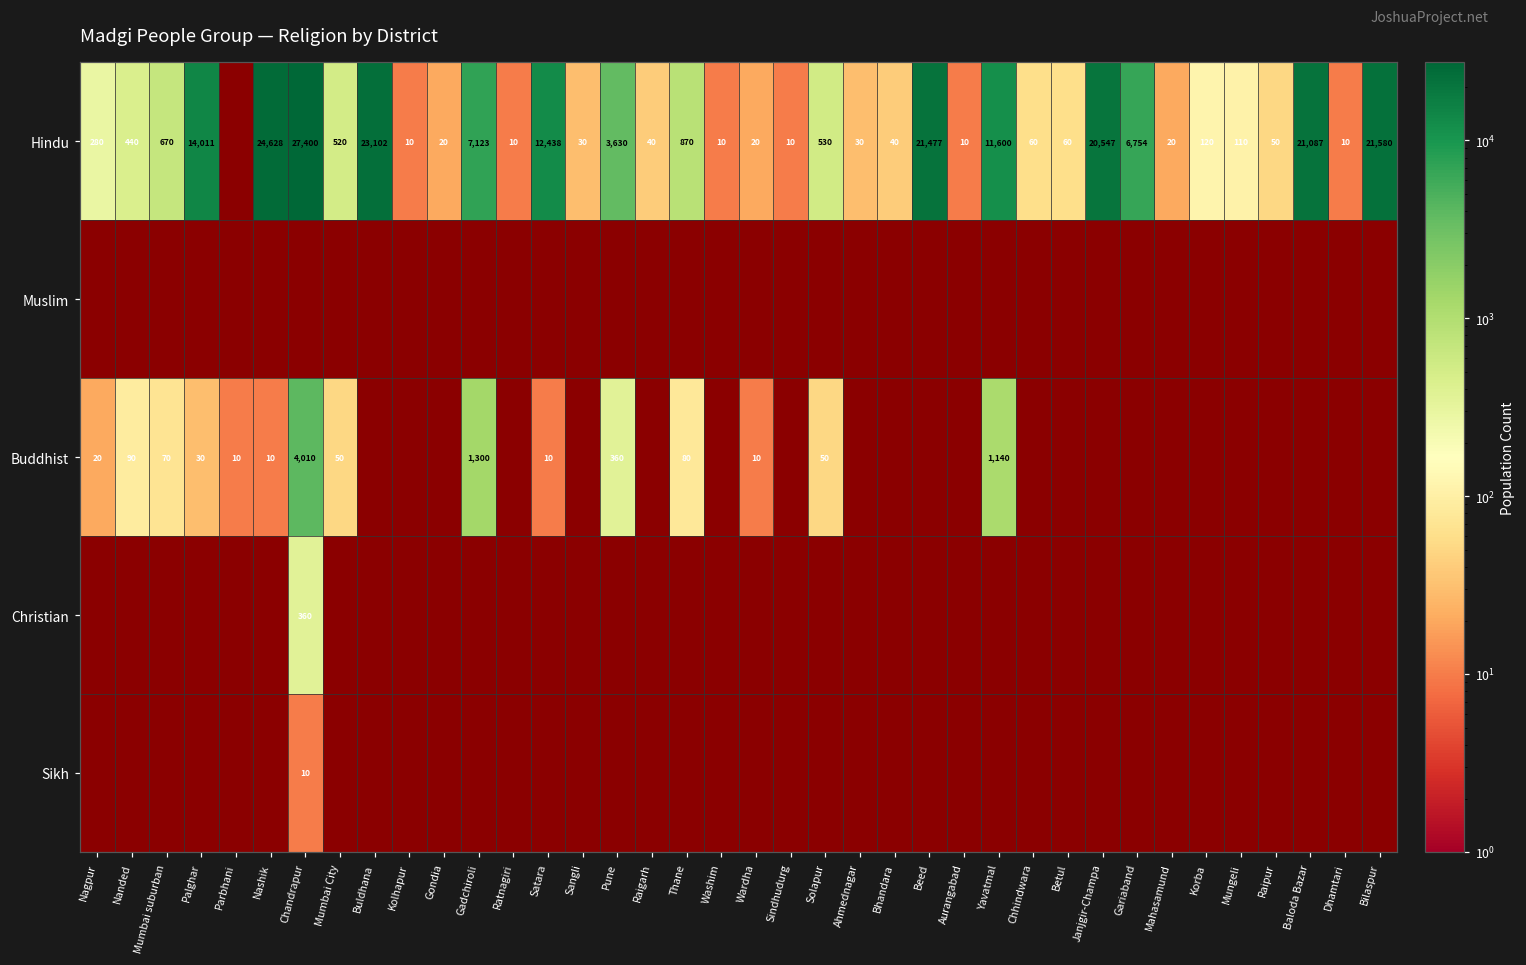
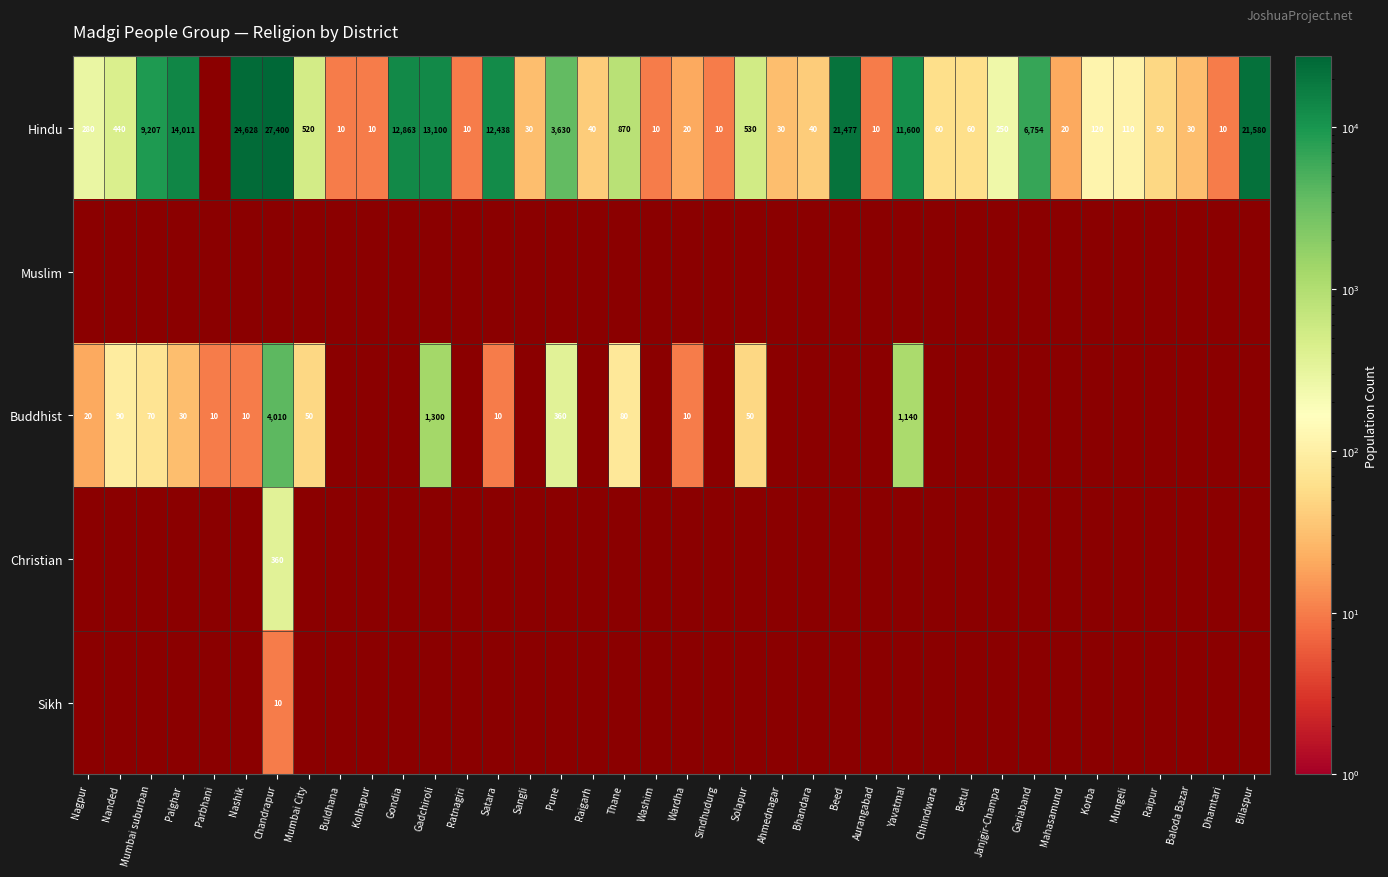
Hindu, Mumbai suburban: 670 -> 9,207
Hindu, Buldhana: 23,102 -> 10
Hindu, Gondia: 20 -> 12,863
Hindu, Gadchiroli: 7,123 -> 13,100
Hindu, Janjgir-Champa: 20,547 -> 250
Hindu, Baloda Bazar: 21,087 -> 30
